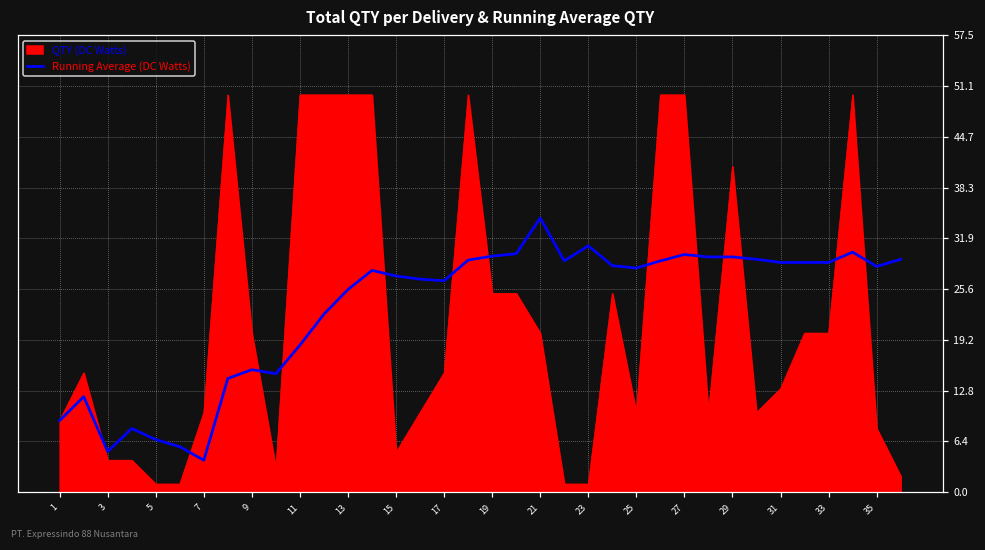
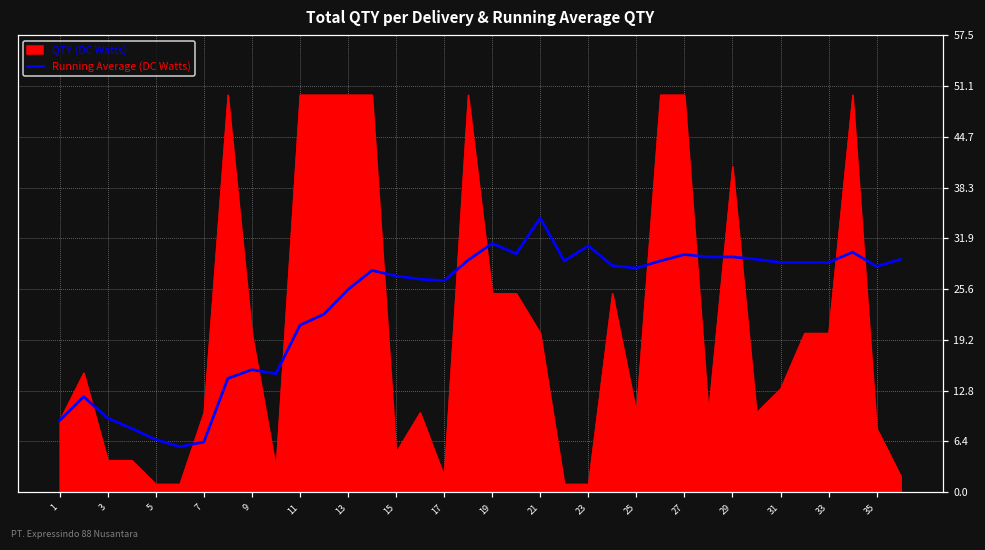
Running Average (DC Watts), 3: 5 -> 9
Running Average (DC Watts), 7: 4 -> 6
Running Average (DC Watts), 11: 19 -> 21
QTY (DC Watts), 17: 15 -> 2
Running Average (DC Watts), 19: 30 -> 31
